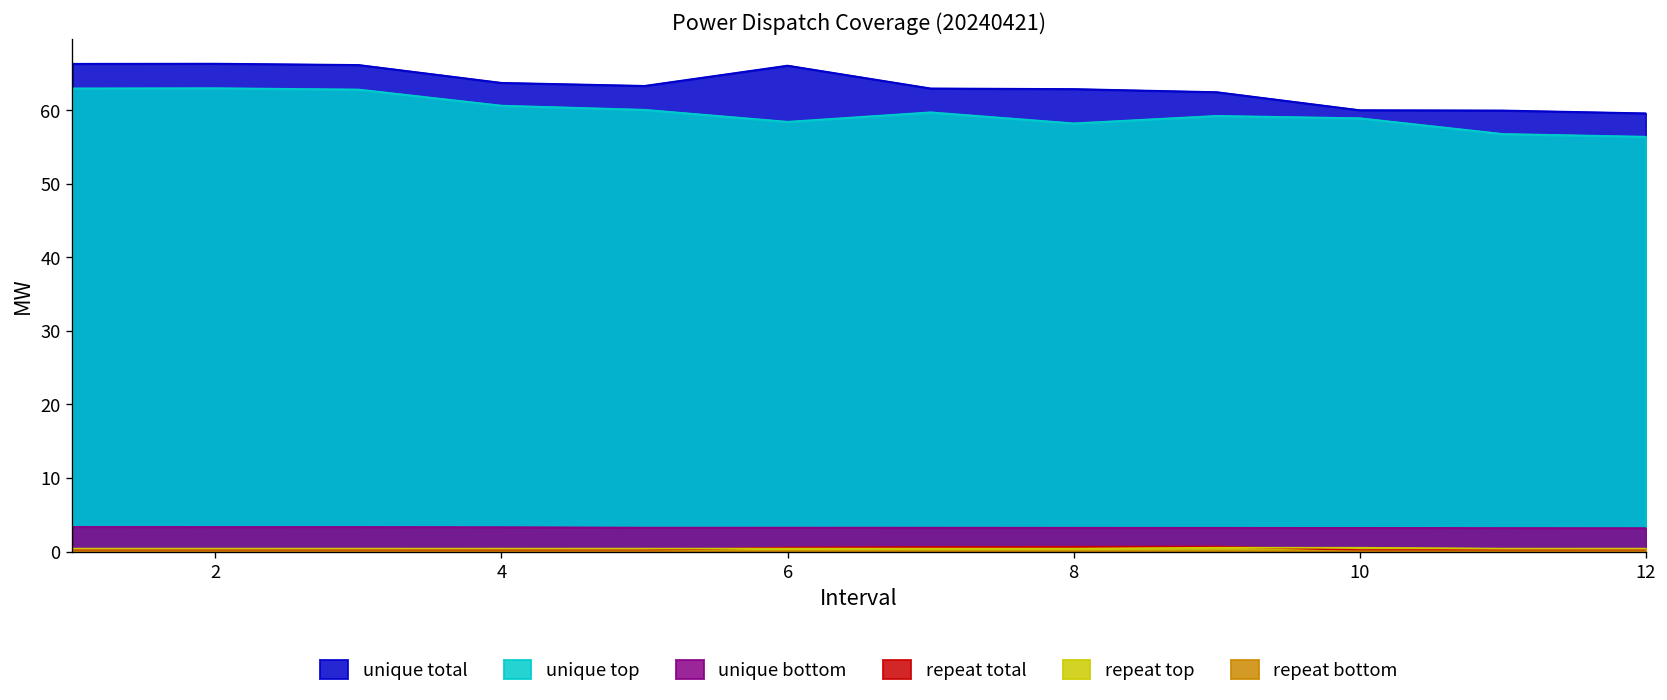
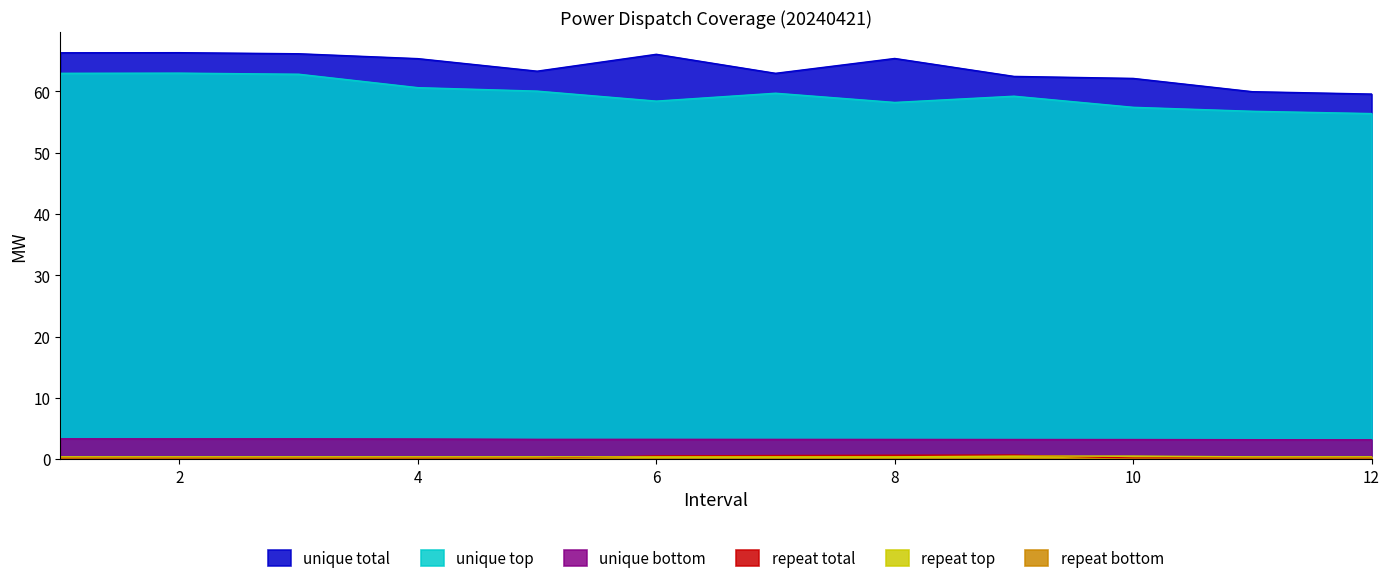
unique total, 4: 64 -> 65
unique total, 8: 63 -> 65
unique total, 10: 60 -> 62
unique top, 10: 59 -> 57
